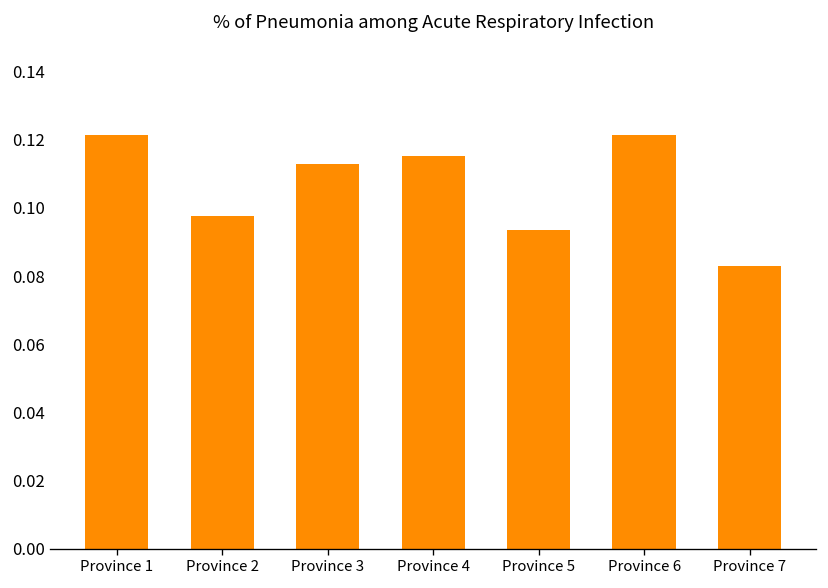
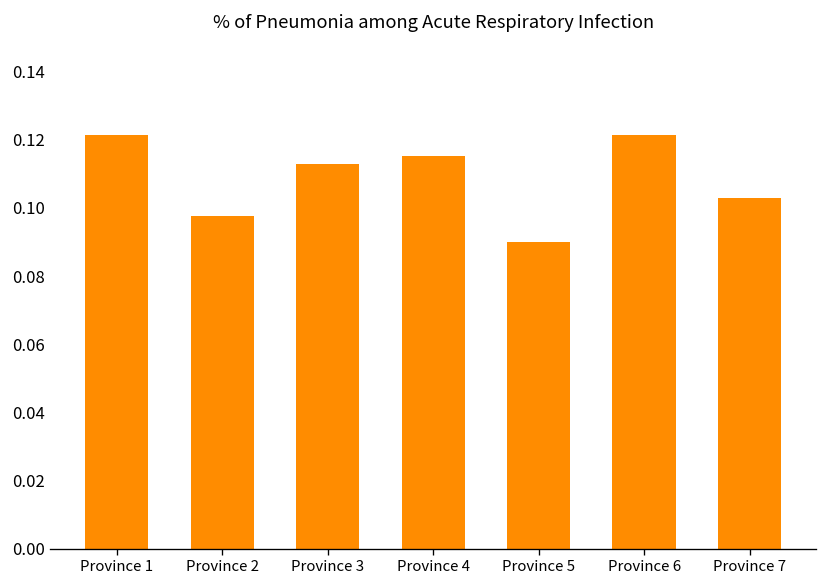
Province 5: 0.094 -> 0.090
Province 7: 0.083 -> 0.103
